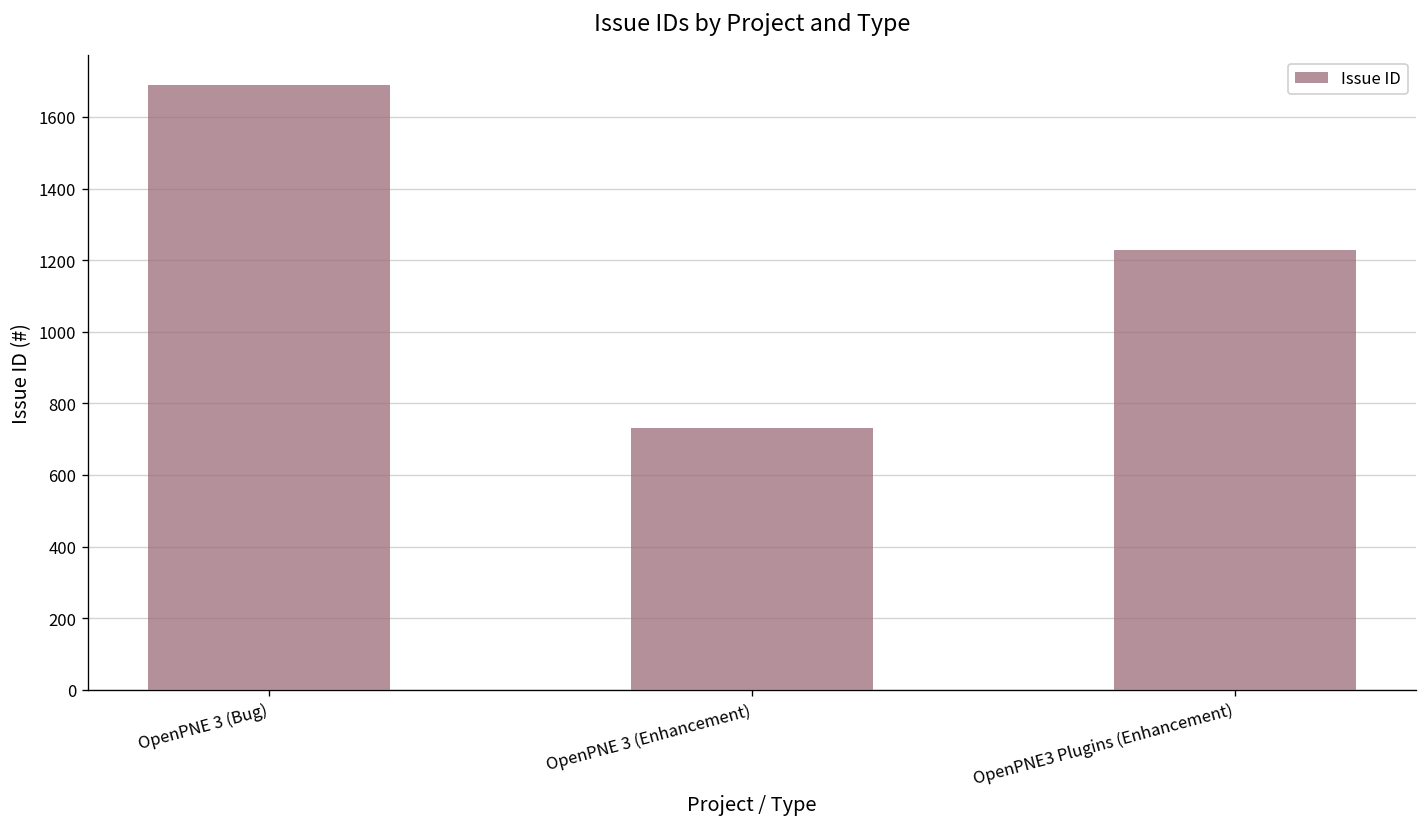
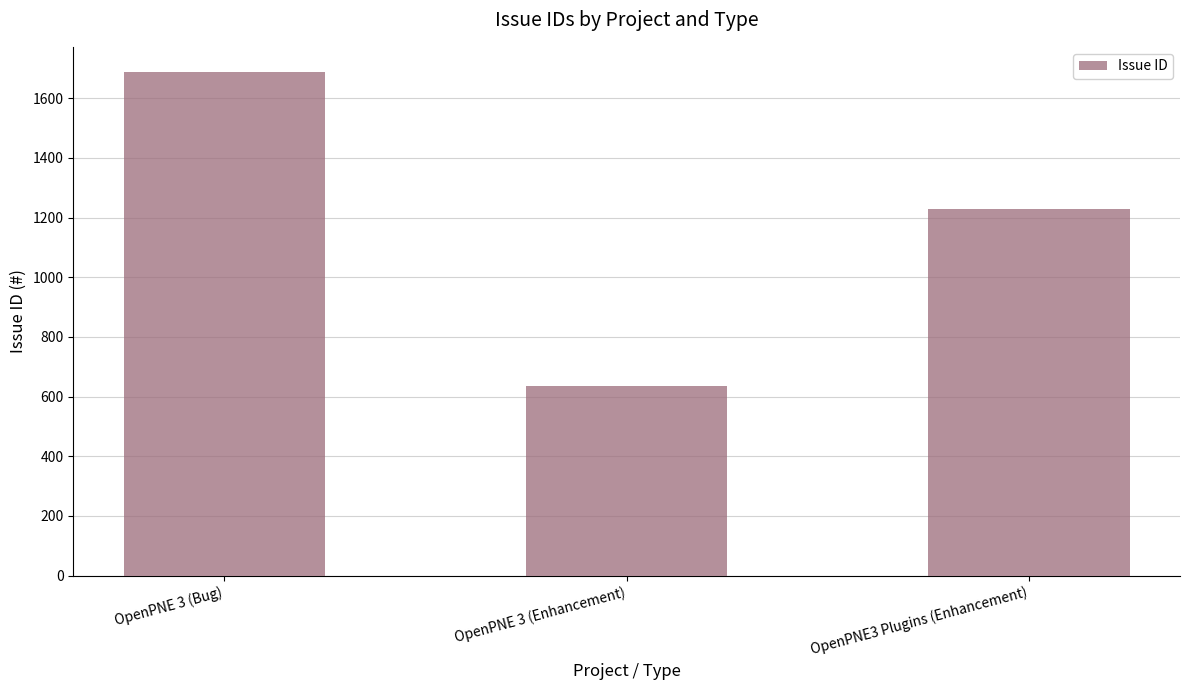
OpenPNE 3 (Enhancement): 730 -> 640
